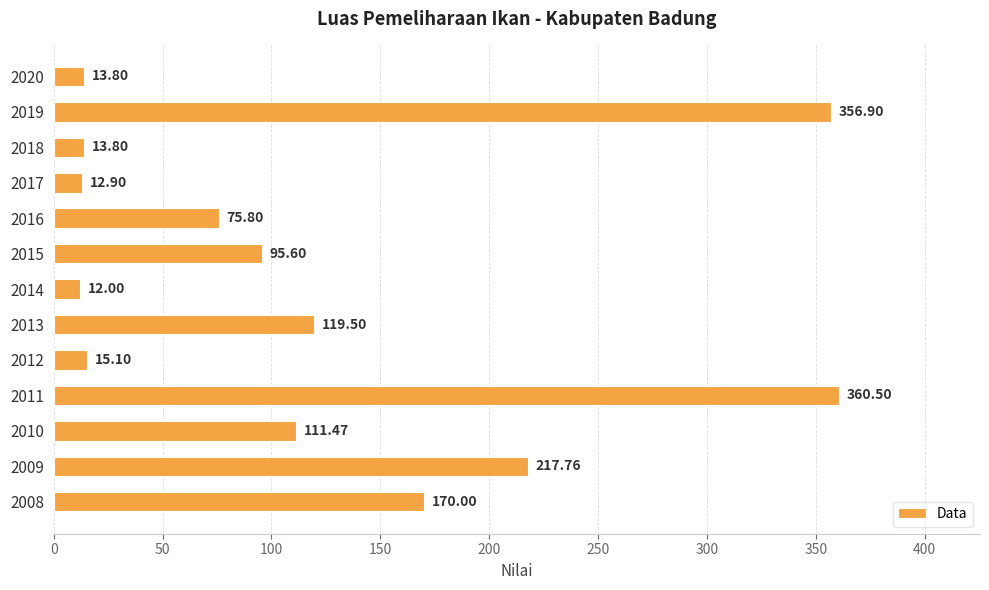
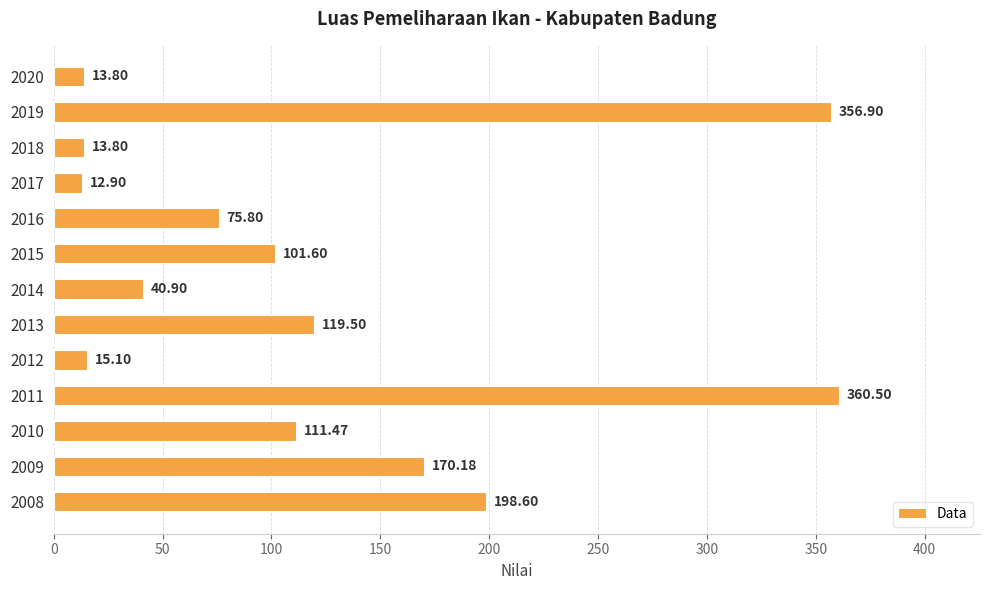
2015: 95.60 -> 101.60
2014: 12.00 -> 40.90
2009: 217.76 -> 170.18
2008: 170.00 -> 198.60
